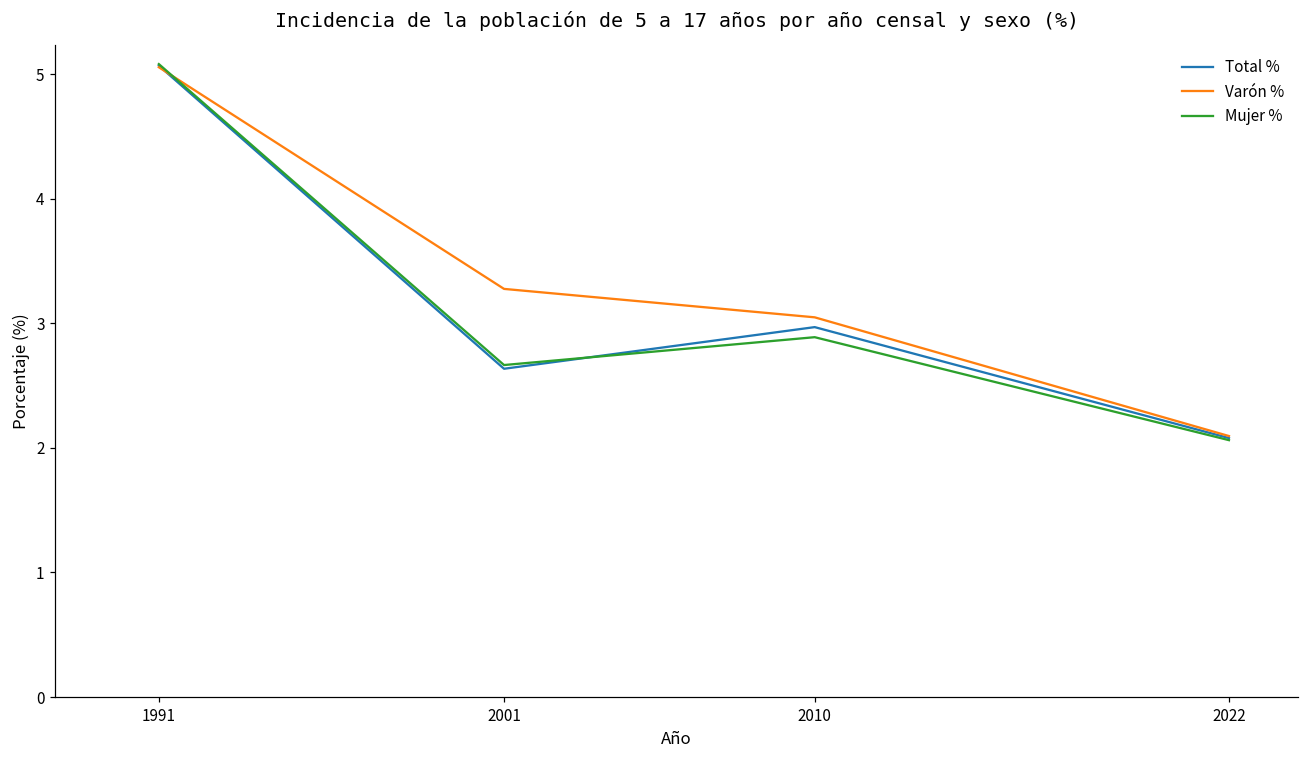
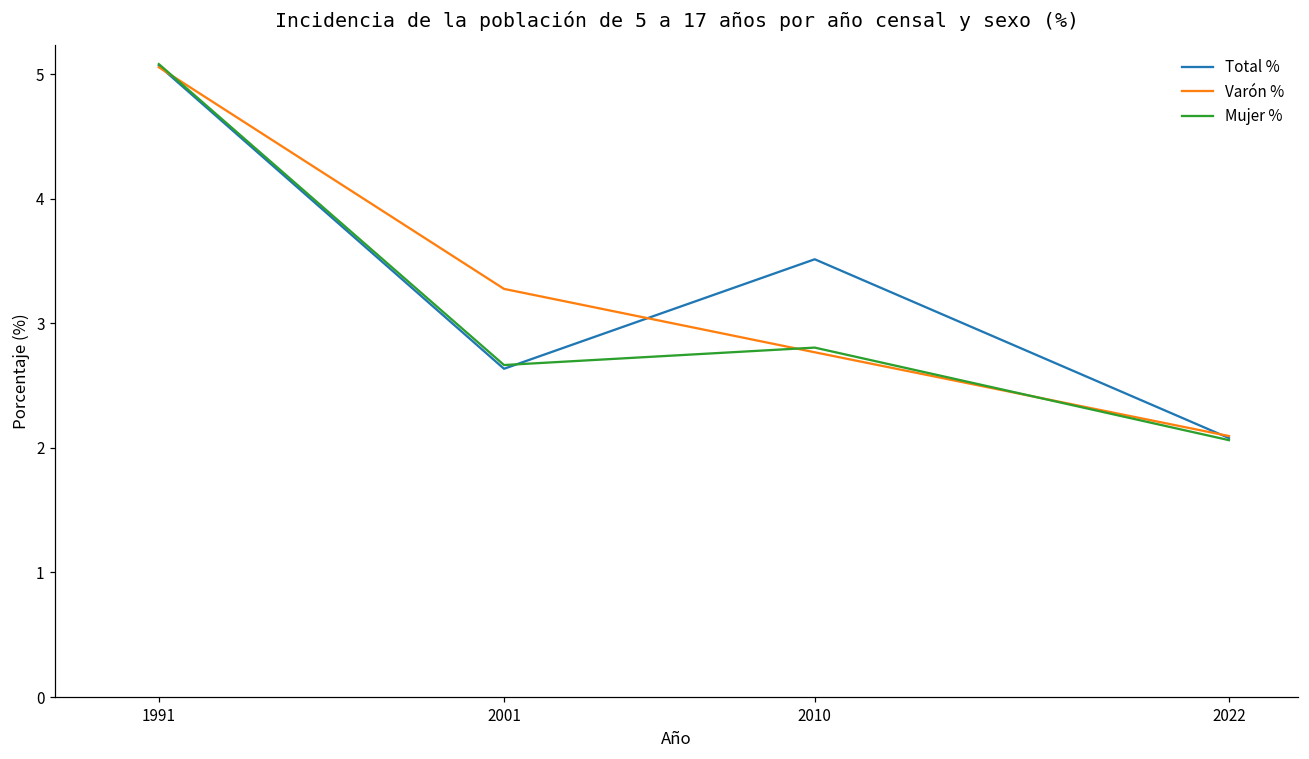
Total %, 2010: 2.97 -> 3.51
Varón %, 2010: 3.05 -> 2.77
Mujer %, 2010: 2.89 -> 2.80
